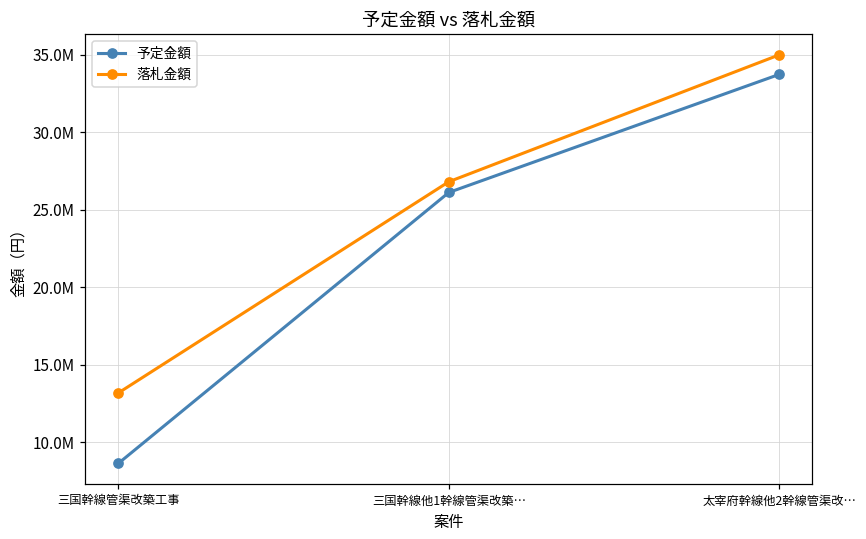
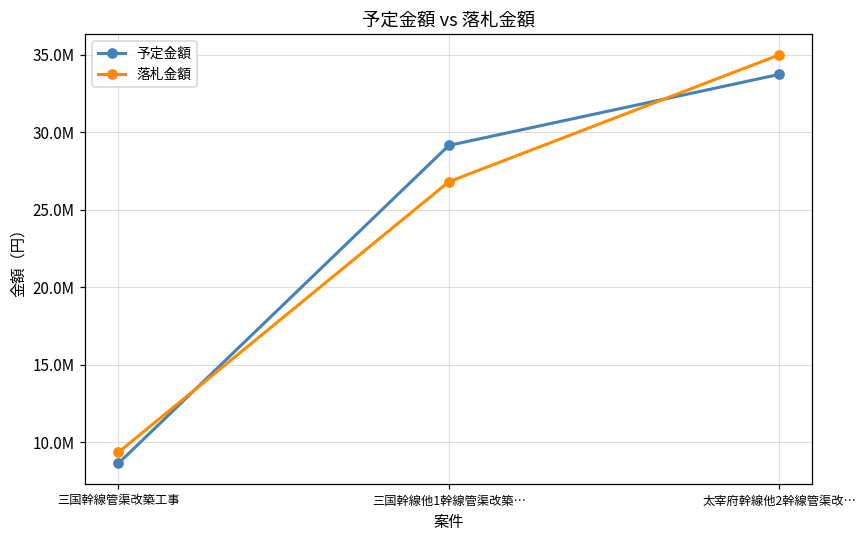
落札金額, 三国幹線管渠改築工事: 13200000 -> 9400000
予定金額, 三国幹線他1幹線管渠改築…: 26100000 -> 29200000
